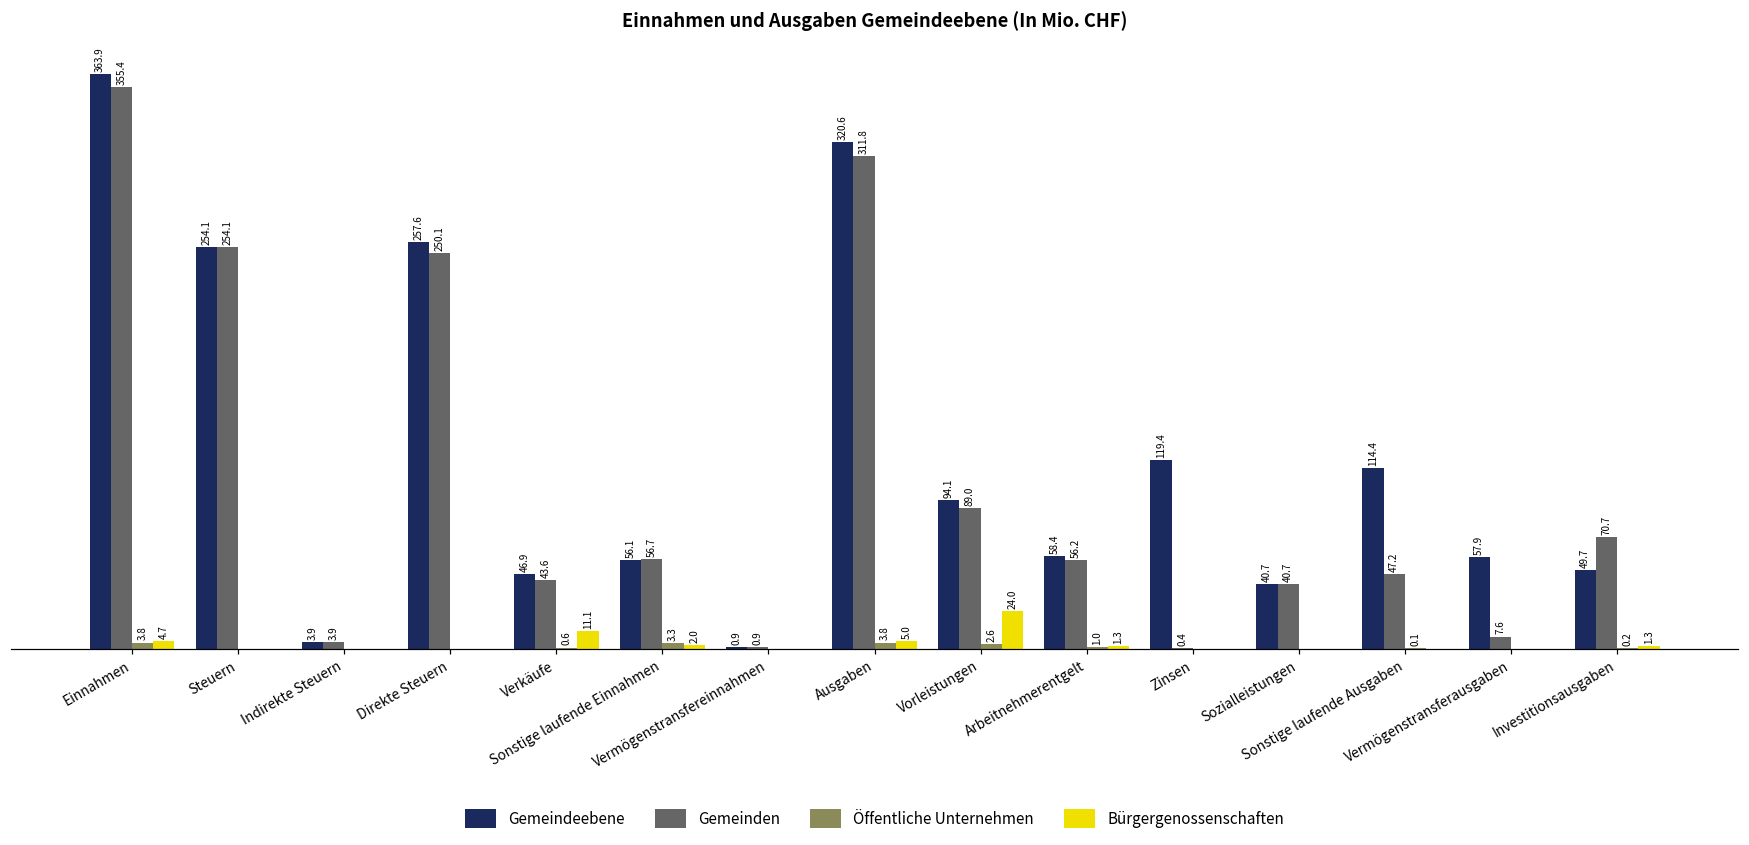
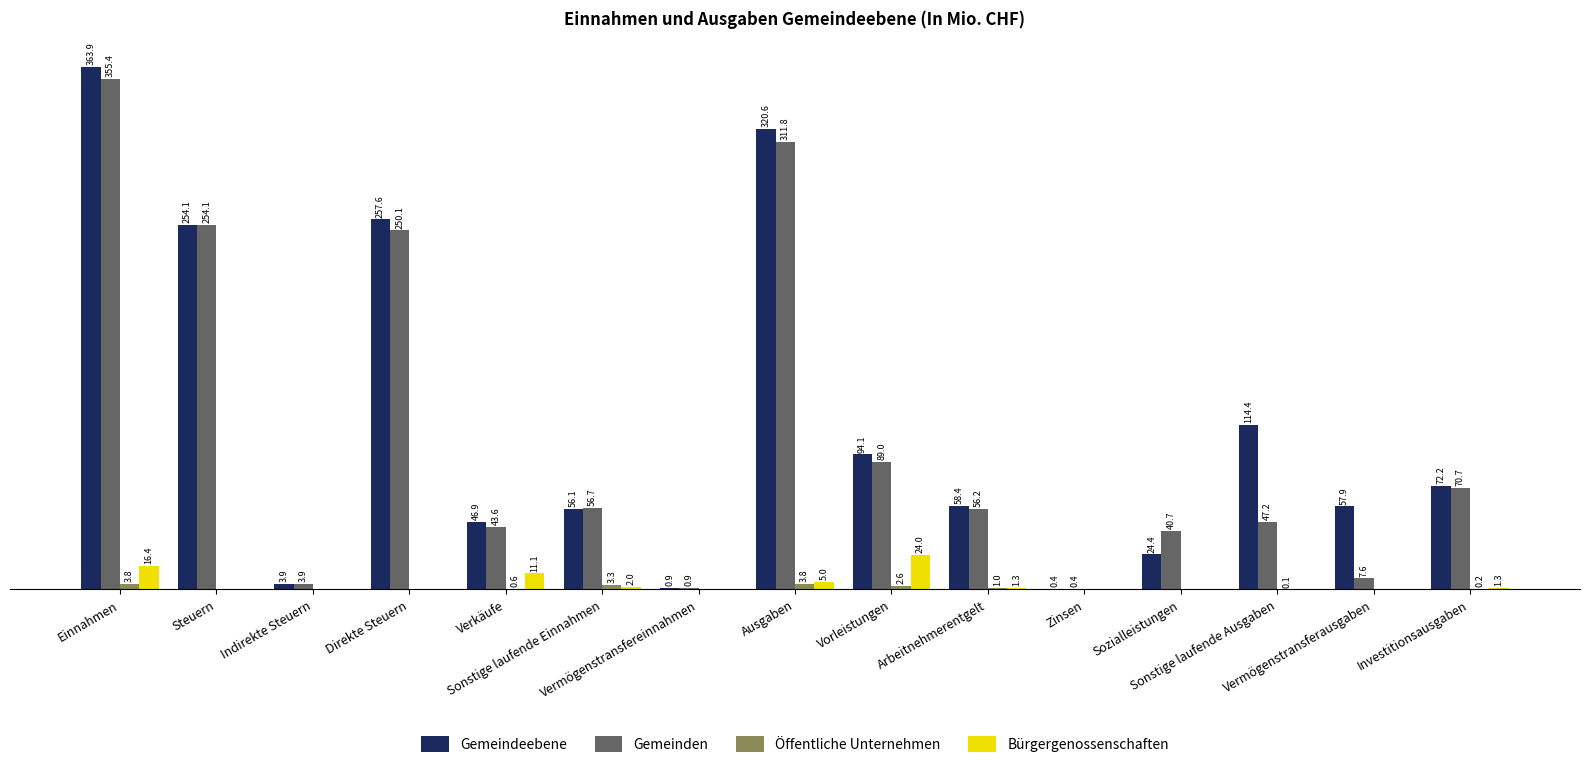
Bürgergenossenschaften, Einnahmen: 4.7 -> 16.4
Gemeindeebene, Zinsen: 119.4 -> 0.4
Gemeindeebene, Sozialleistungen: 40.7 -> 24.4
Gemeindeebene, Investitionsausgaben: 49.7 -> 72.2
